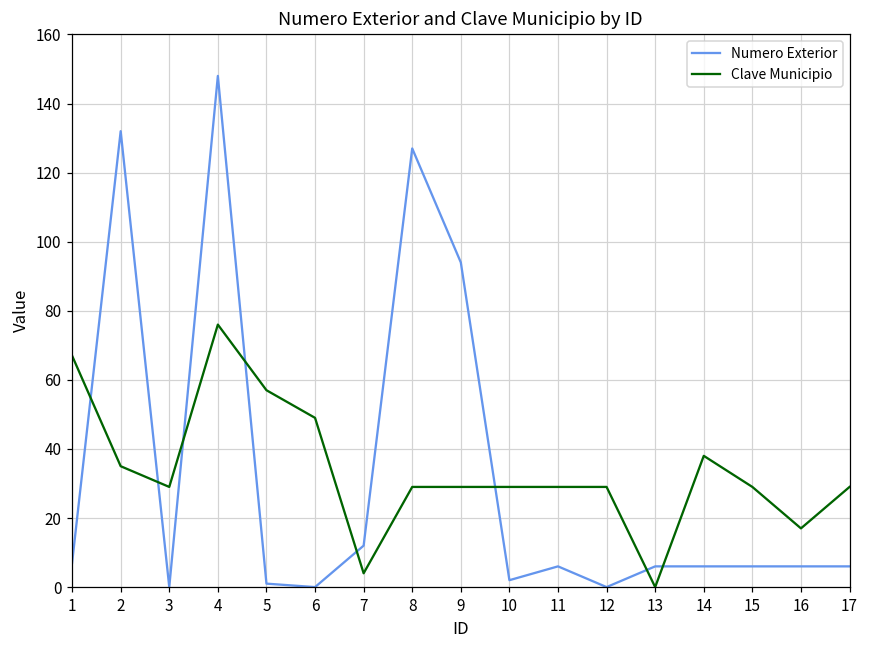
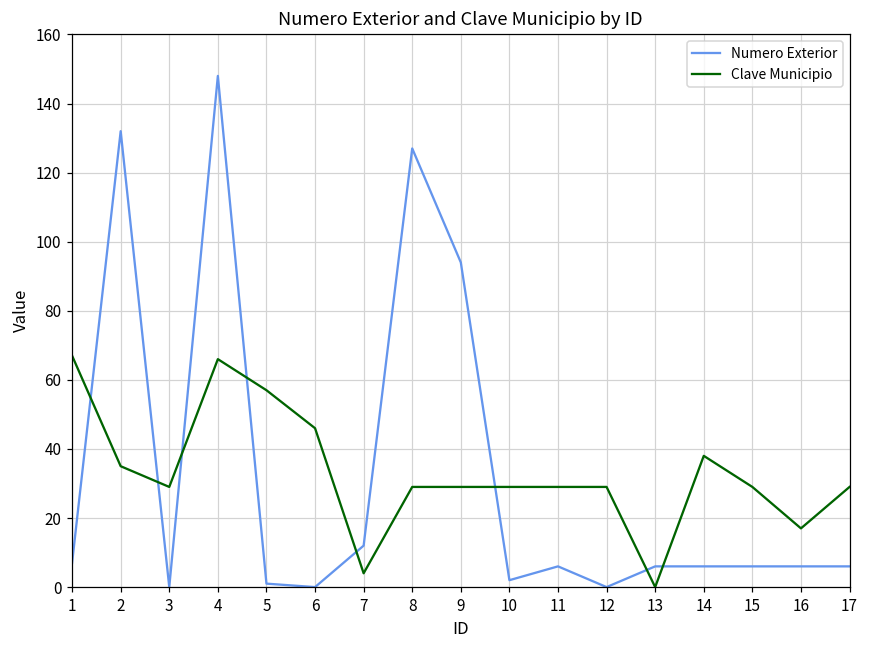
Clave Municipio, 4: 76 -> 66
Clave Municipio, 6: 49 -> 46
